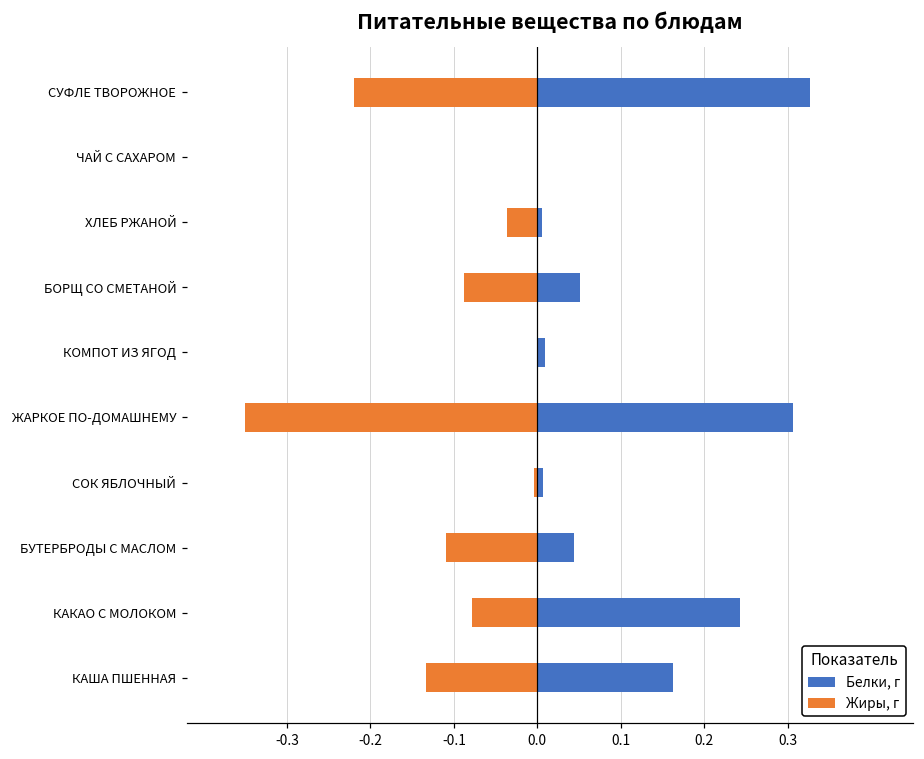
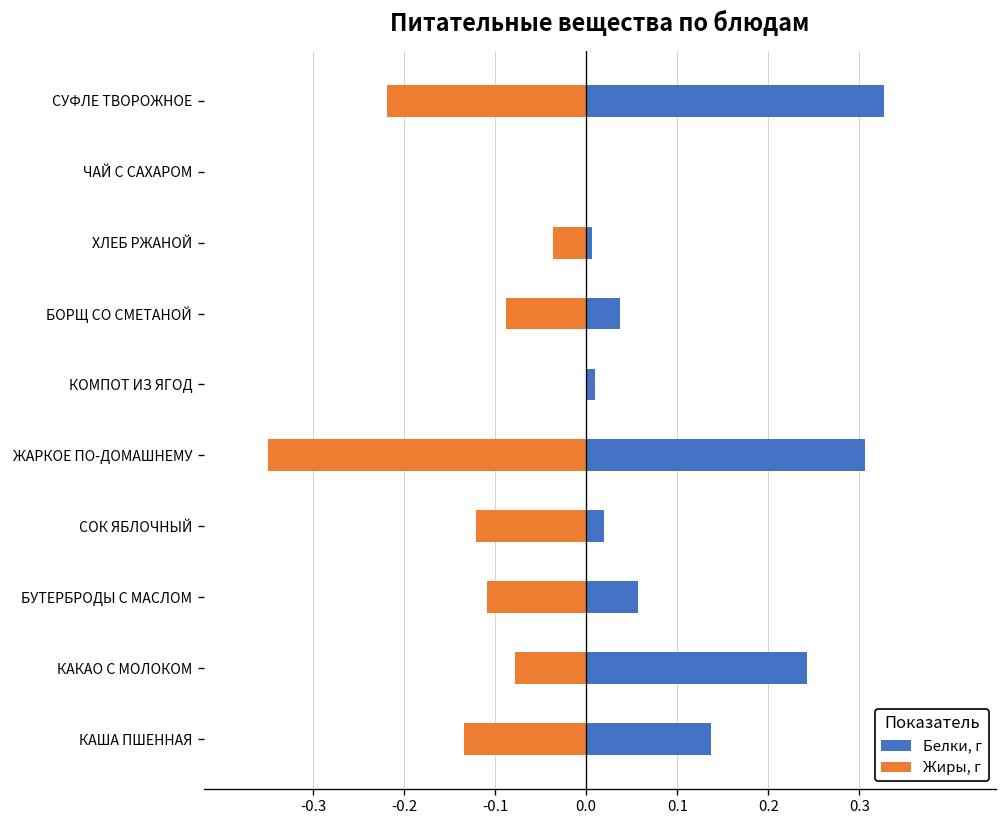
Белки, г, БОРЩ СО СМЕТАНОЙ: 0.05 -> 0.04
Белки, г, СОК ЯБЛОЧНЫЙ: 0.01 -> 0.02
Жиры, г, СОК ЯБЛОЧНЫЙ: 0.00 -> -0.12
Белки, г, БУТЕРБРОДЫ С МАСЛОМ: 0.04 -> 0.06
Белки, г, КАША ПШЕННАЯ: 0.16 -> 0.14
